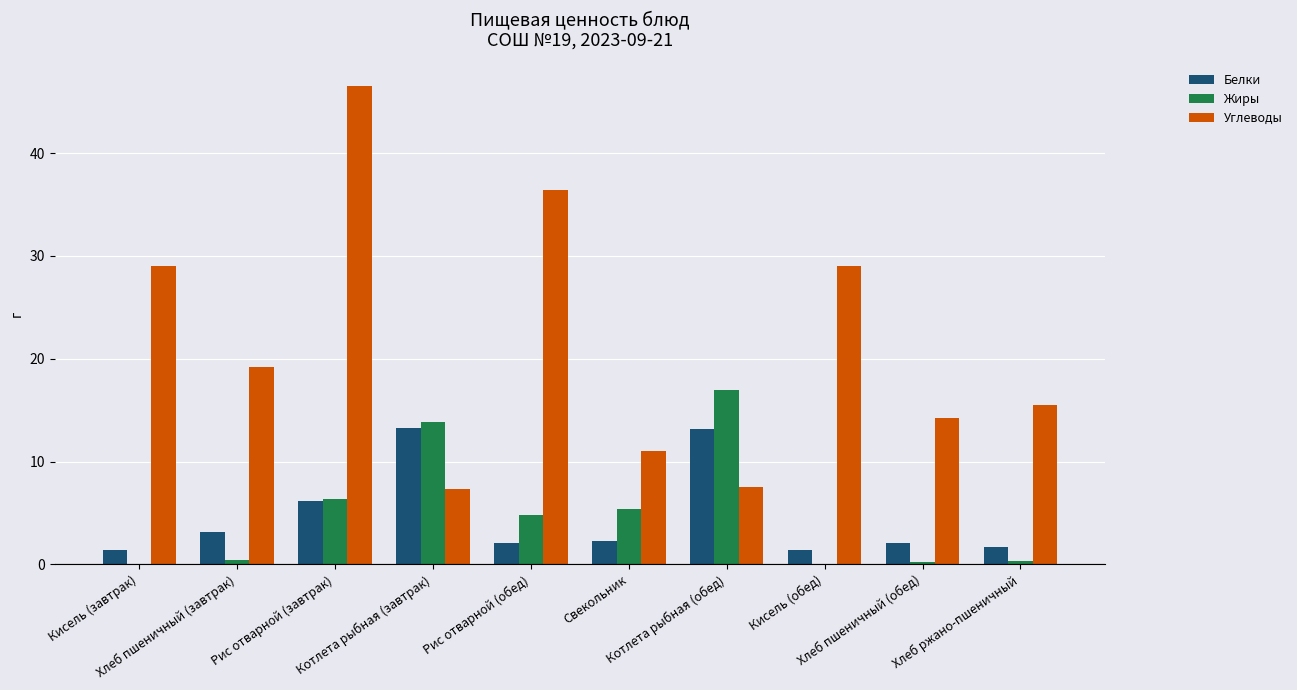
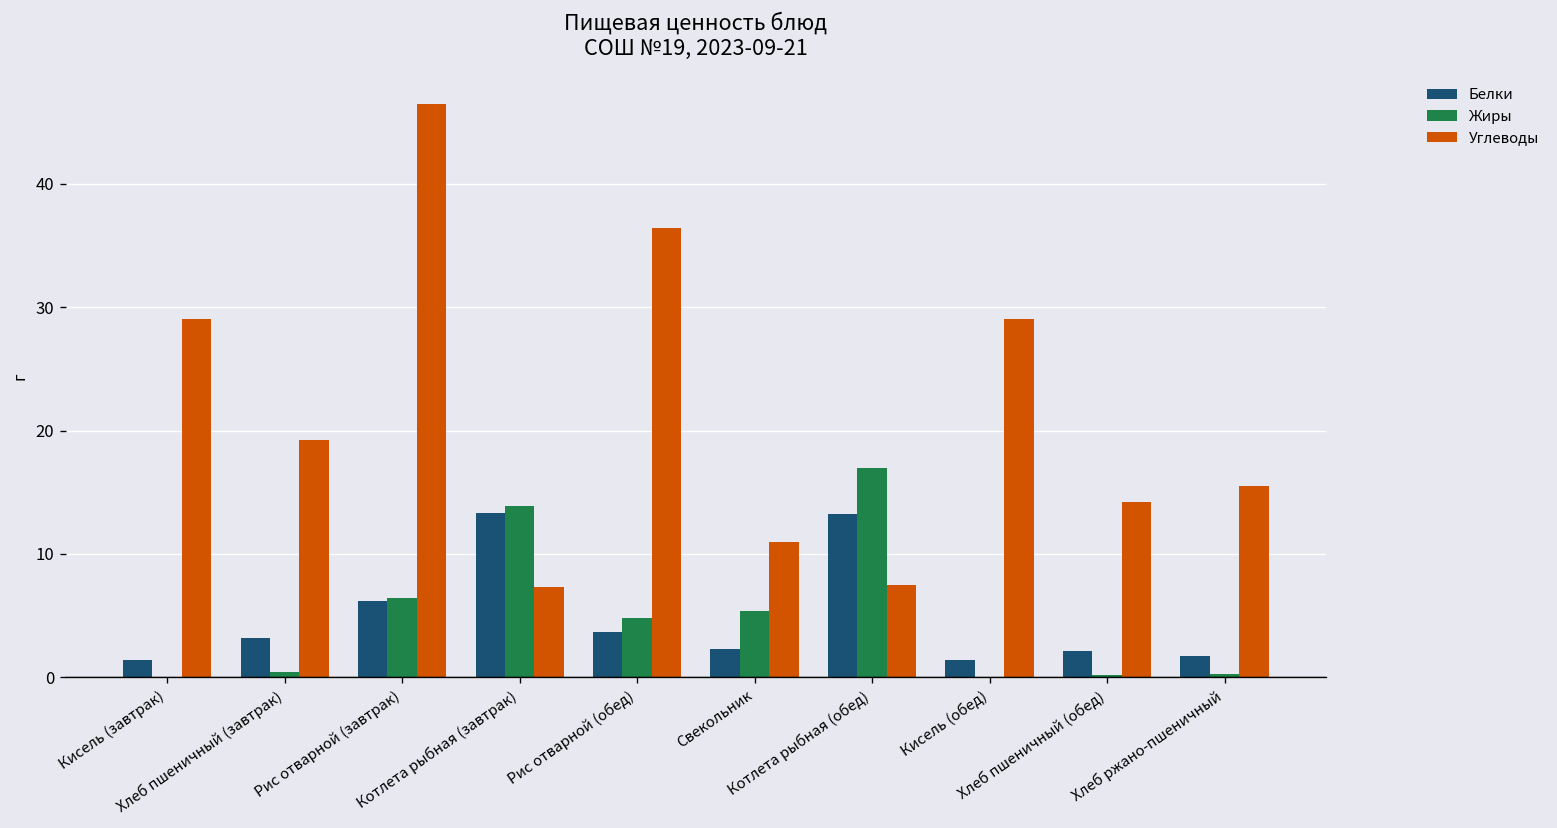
Белки, Рис отварной (обед): 2.1 -> 3.7
